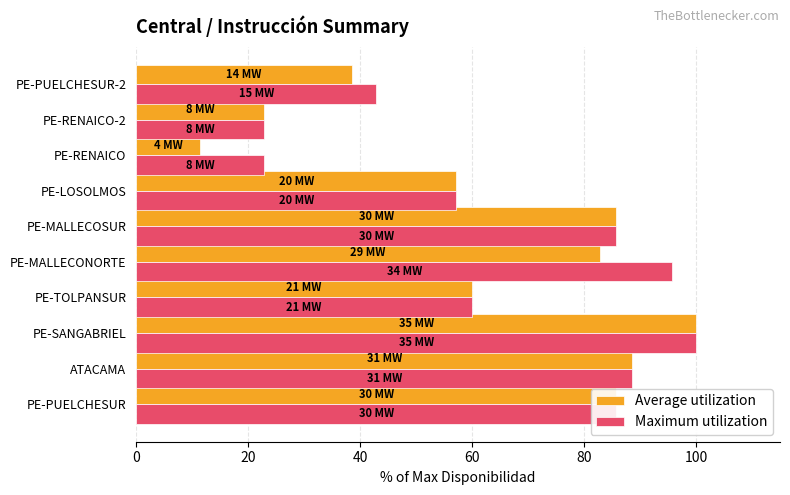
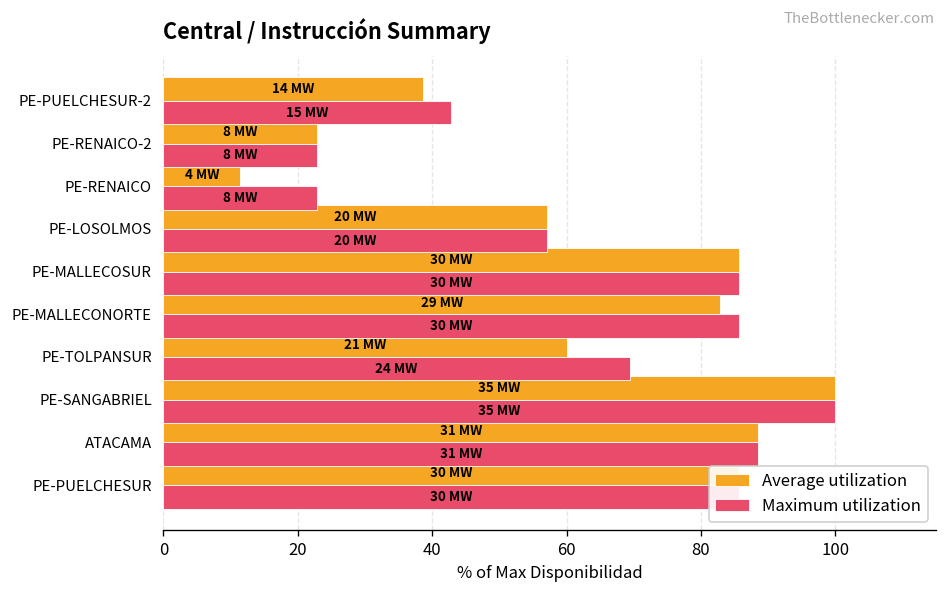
Maximum utilization, PE-MALLECONORTE: 34 -> 30
Maximum utilization, PE-TOLPANSUR: 21 -> 24
